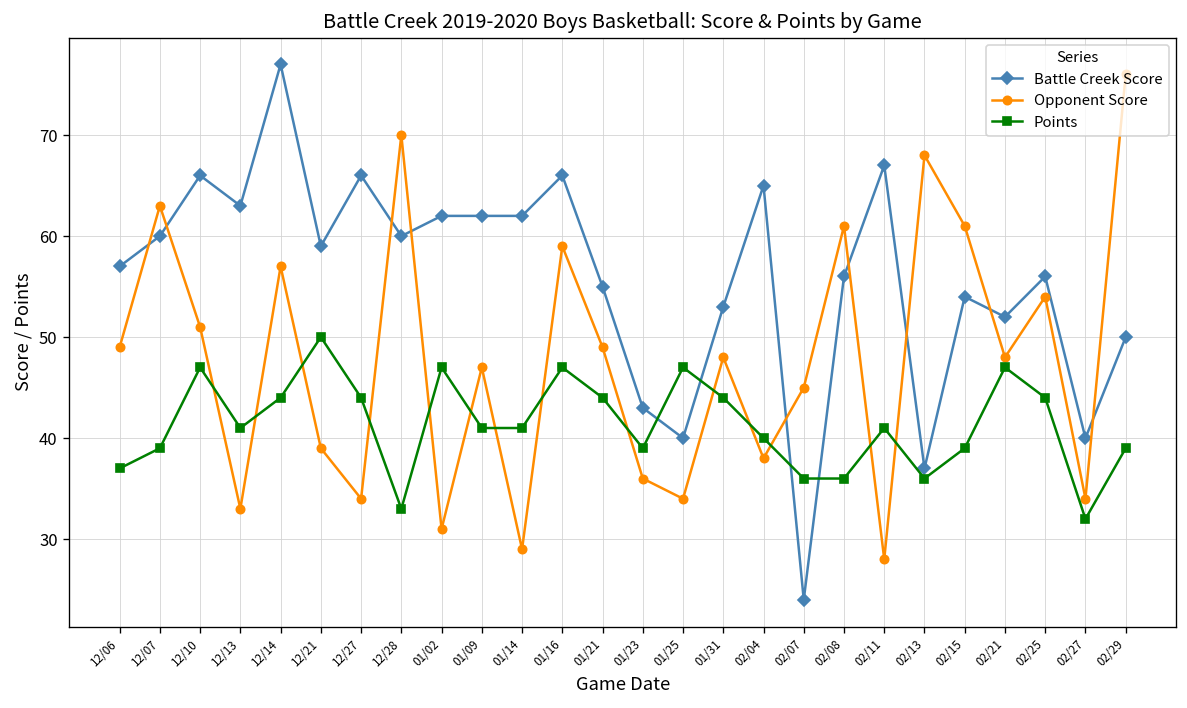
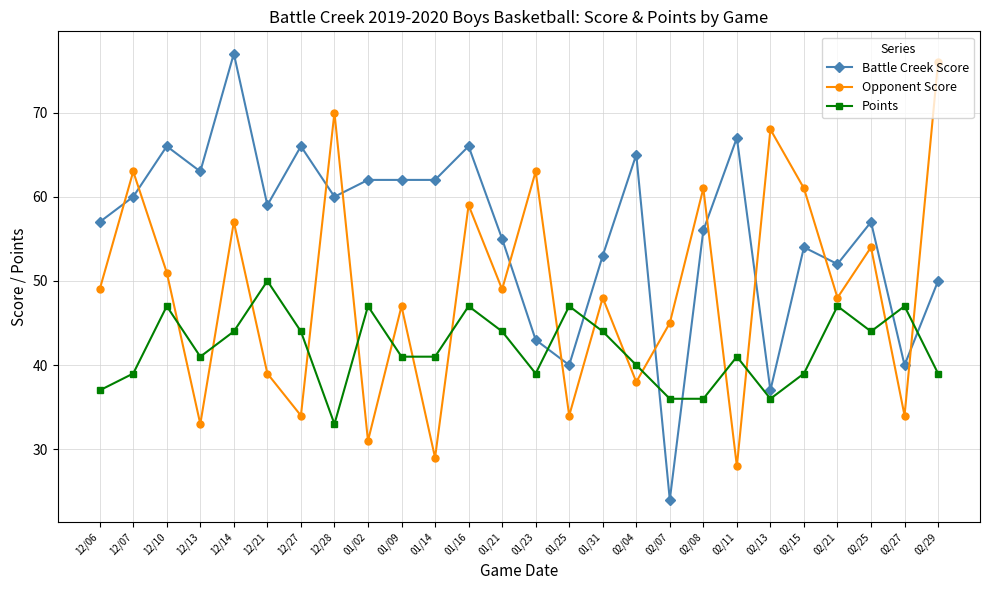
Opponent Score, 01/23: 36 -> 63
Battle Creek Score, 02/25: 56 -> 57
Points, 02/27: 32 -> 47
